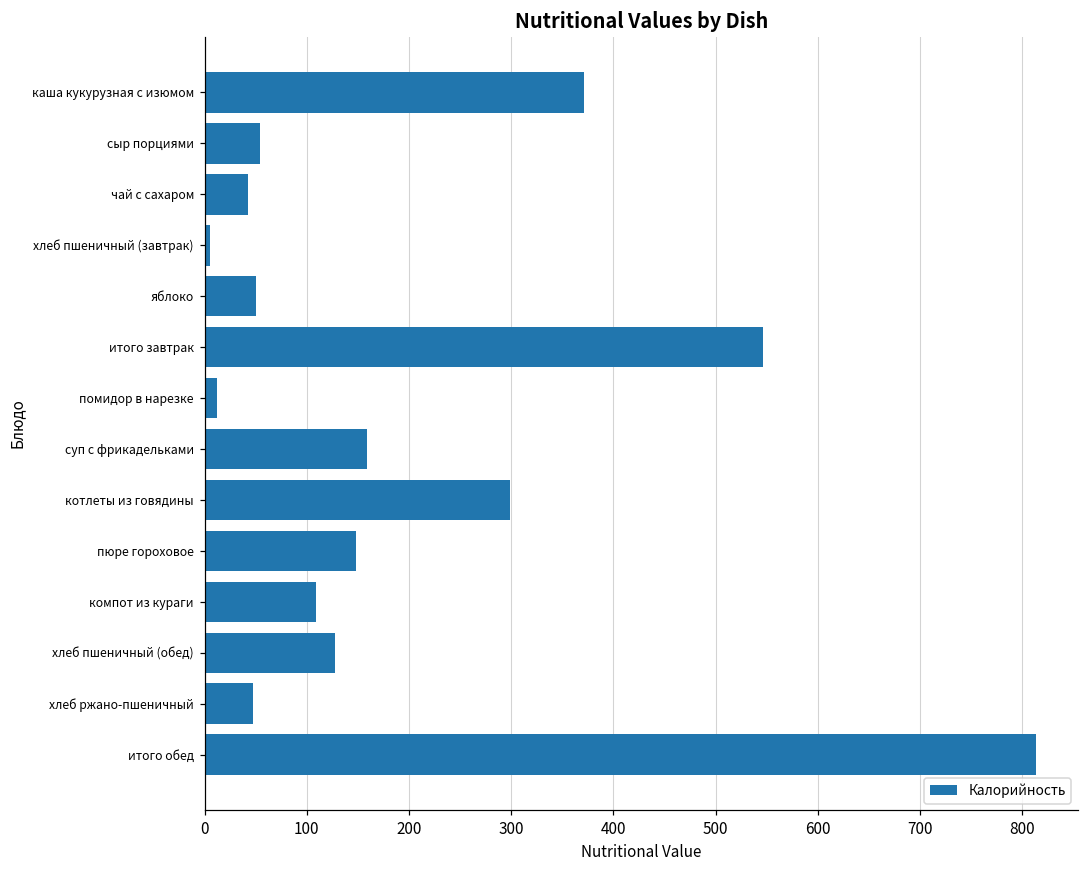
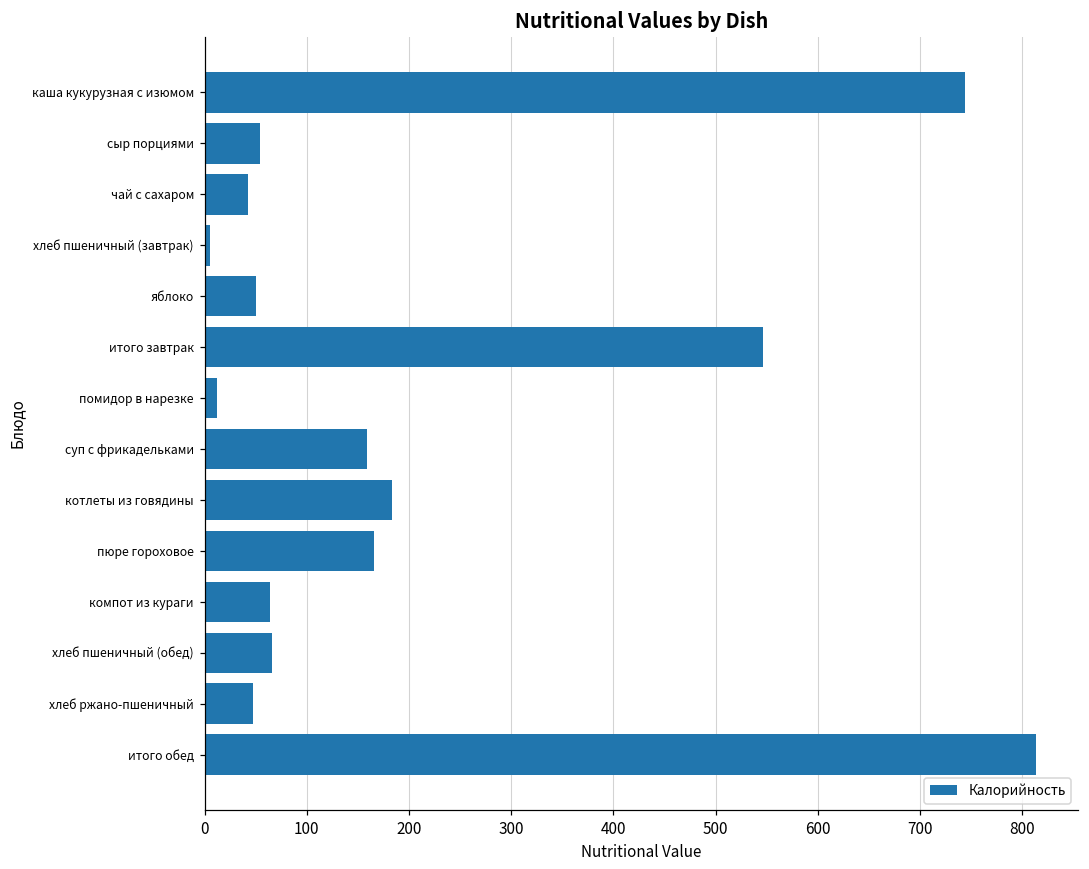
каша кукурузная с изюмом: 370 -> 740
котлеты из говядины: 300 -> 180
пюре гороховое: 150 -> 170
компот из кураги: 110 -> 60
хлеб пшеничный (обед): 130 -> 70
